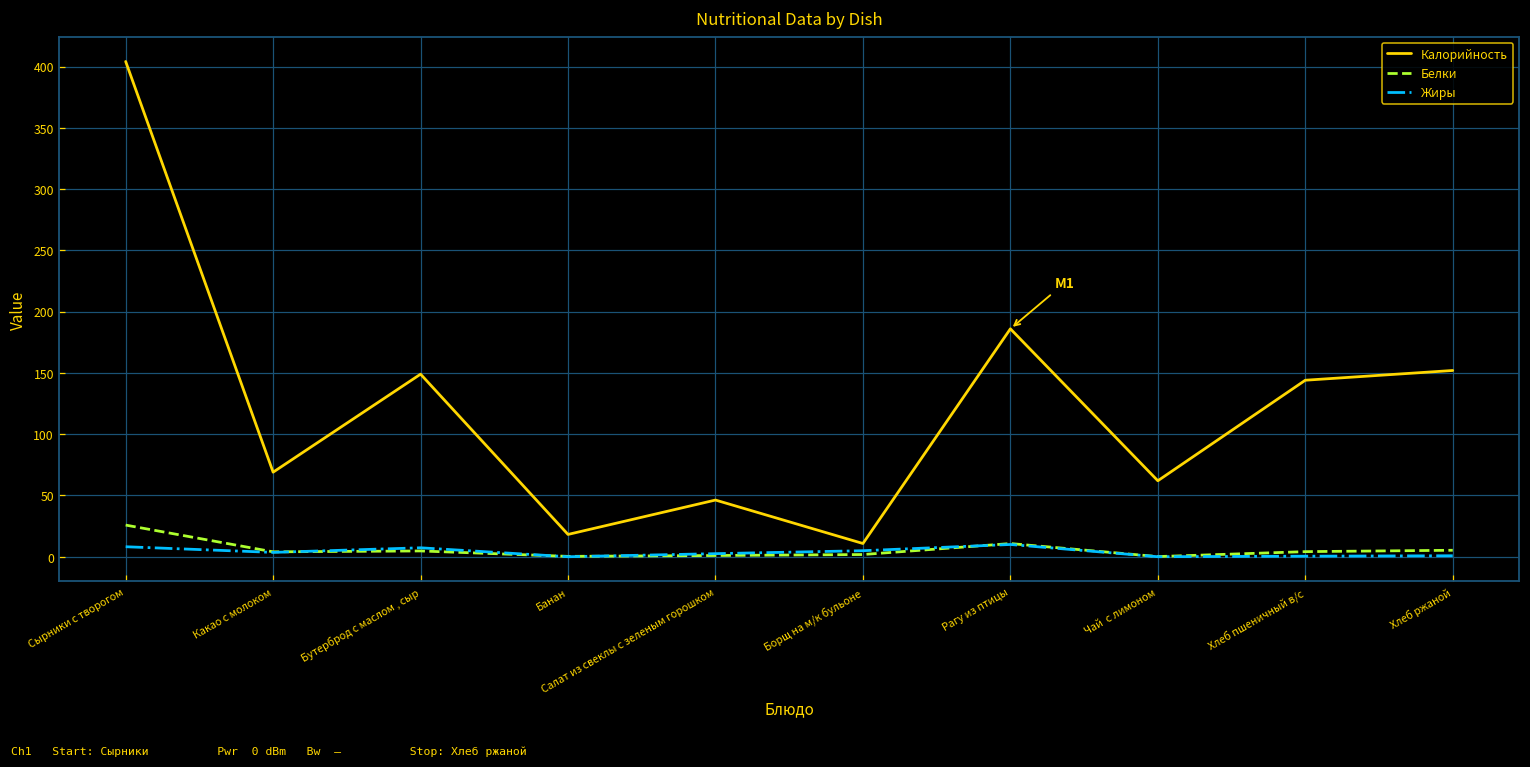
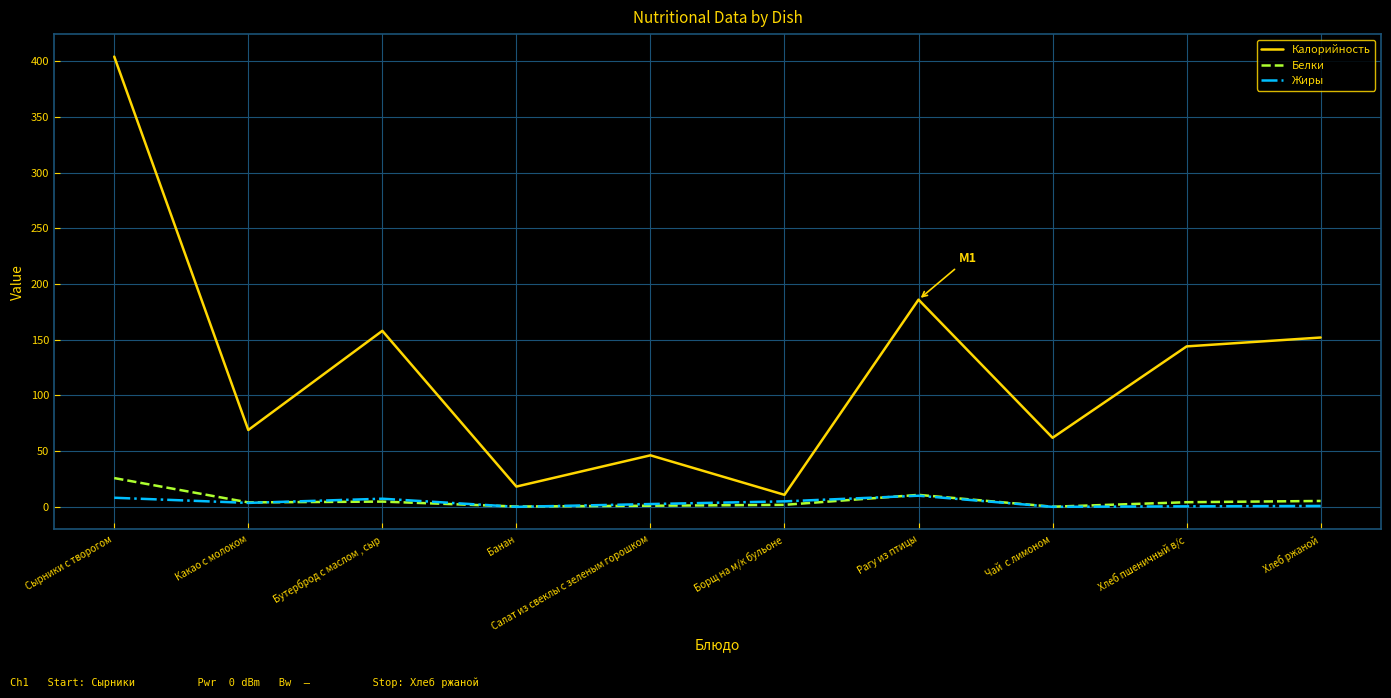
Калорийность, Бутерброд с маслом , сыр: 149 -> 158
